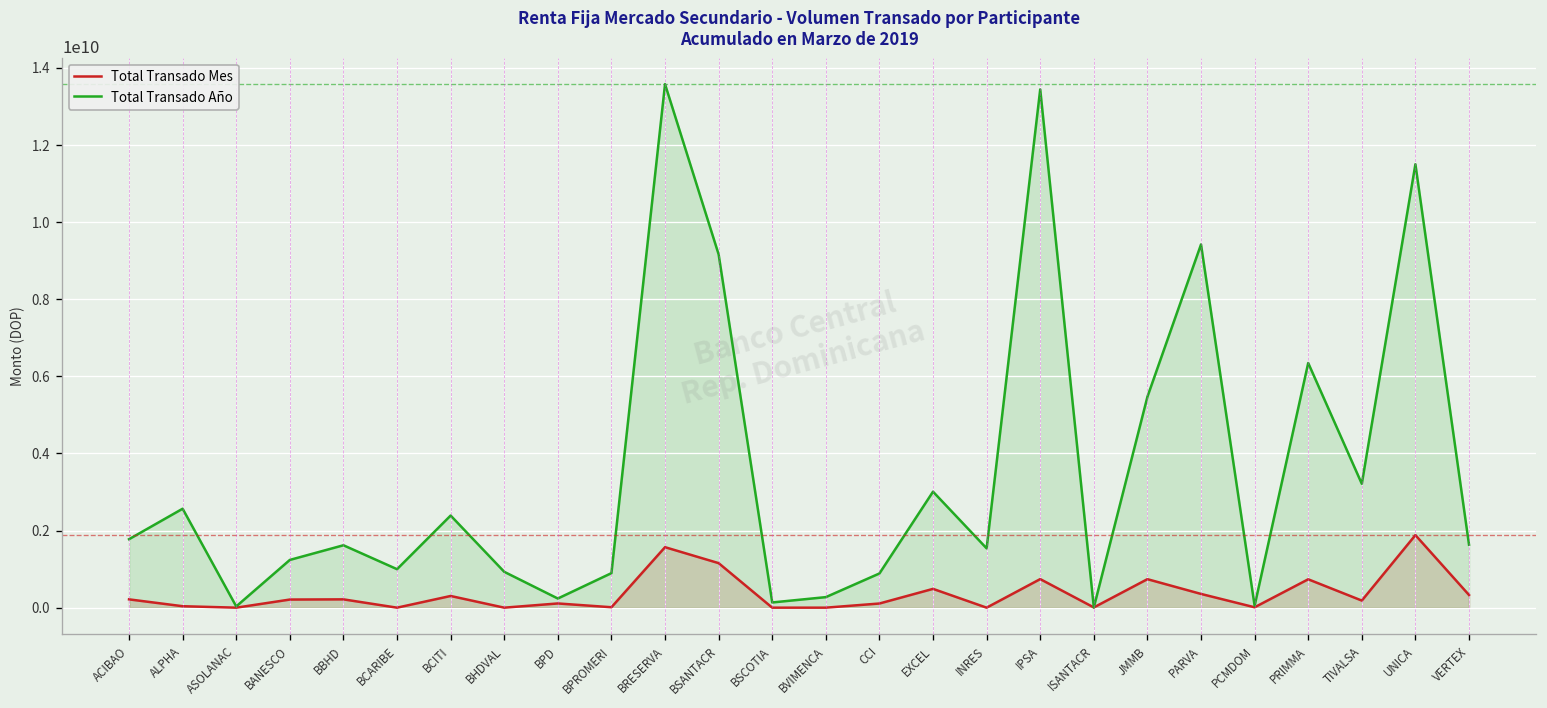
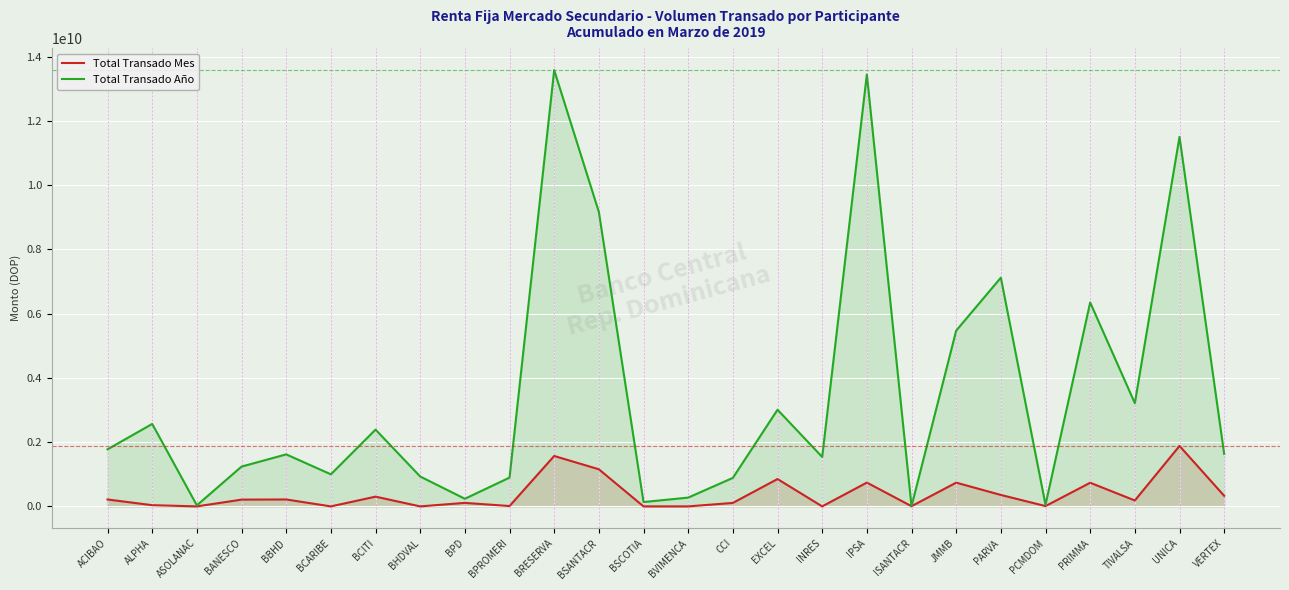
Total Transado Mes, EXCEL: 500000000 -> 900000000
Total Transado Año, PARVA: 9400000000 -> 7100000000
